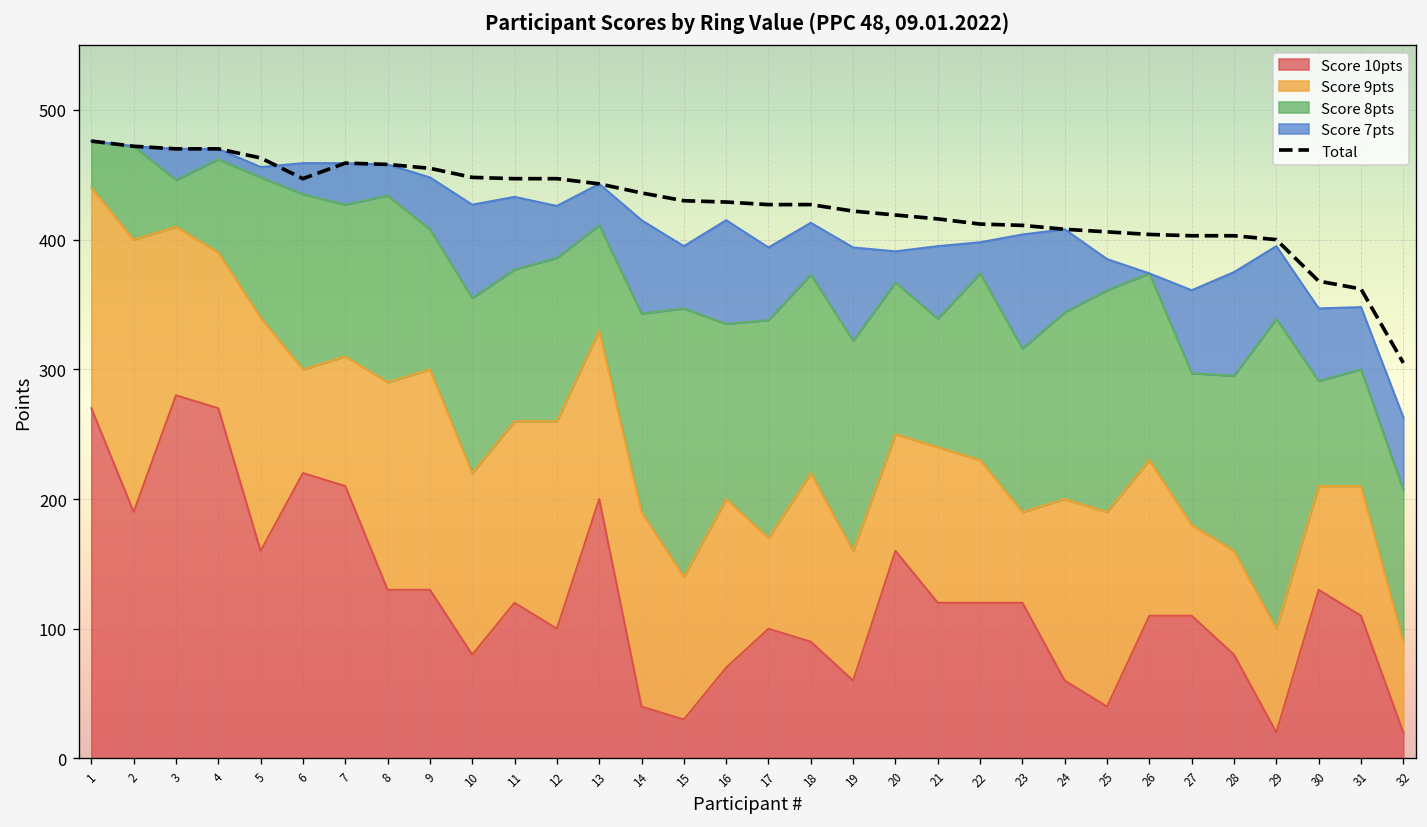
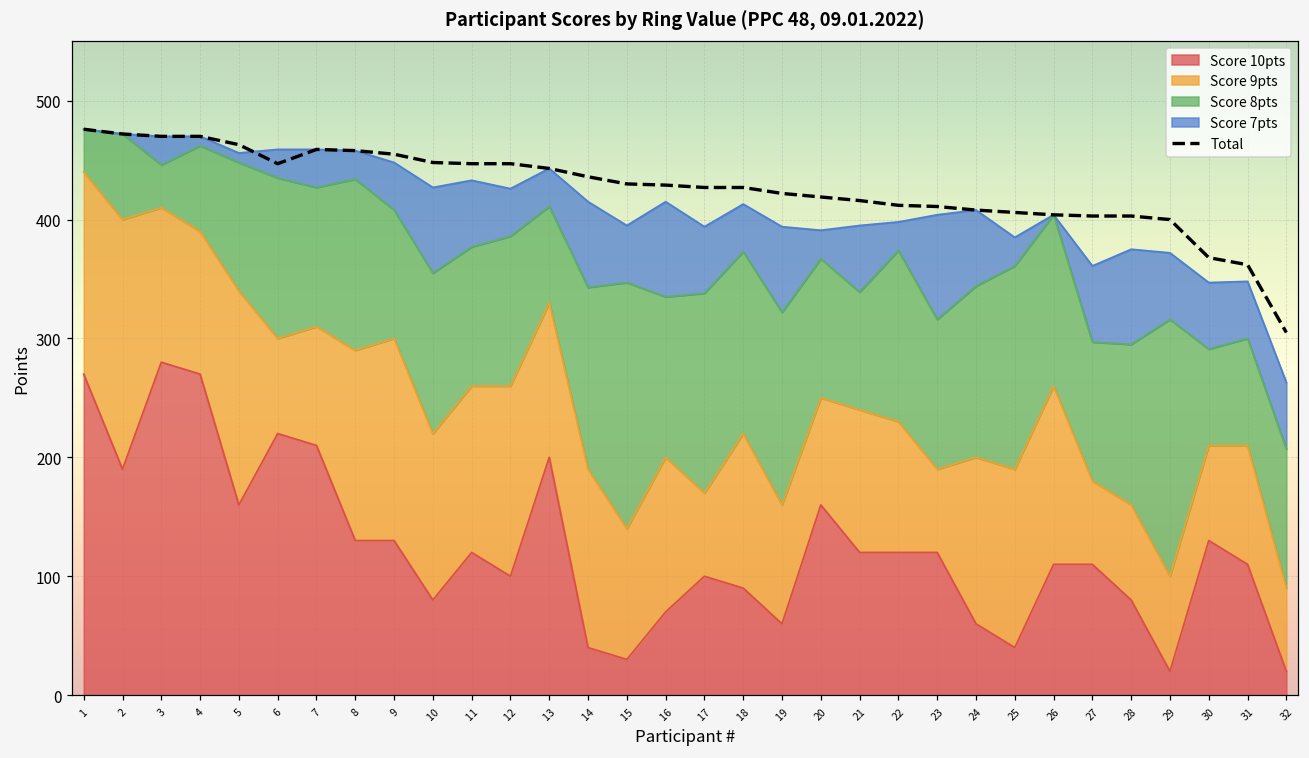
Score 9pts, 26: 120 -> 150
Score 8pts, 29: 239 -> 216
